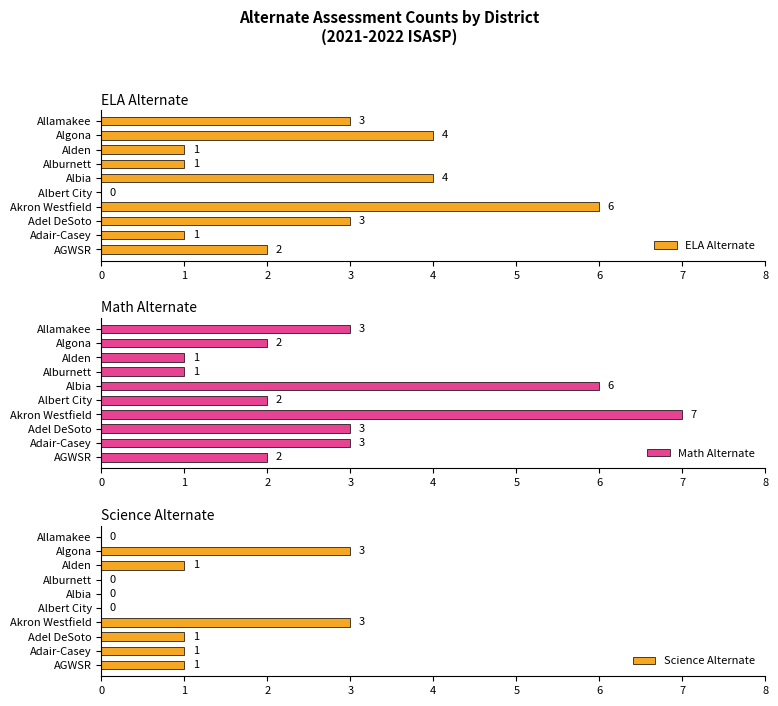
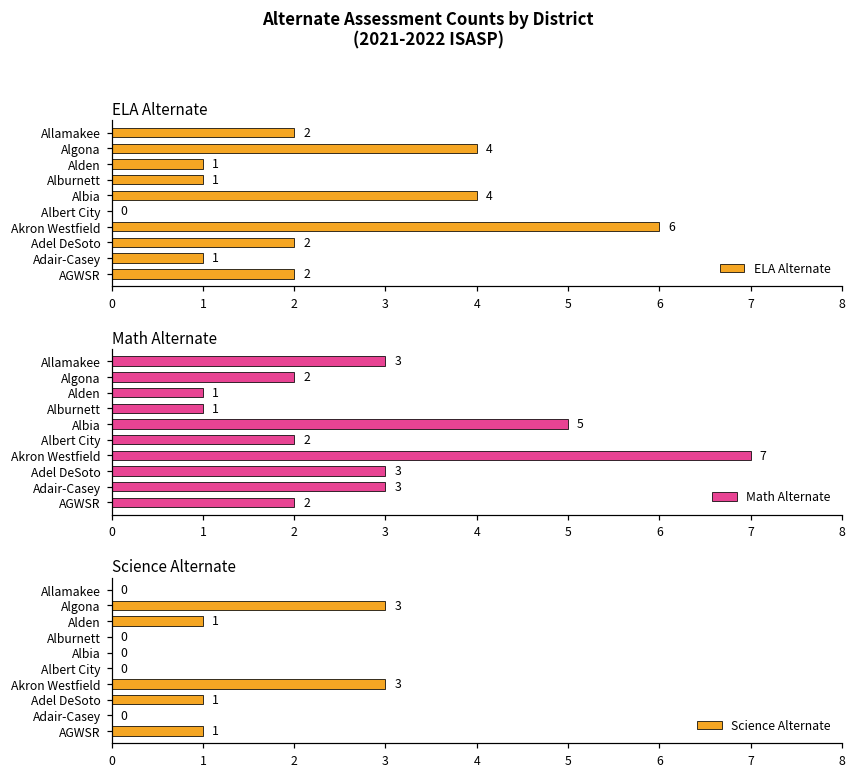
ELA Alternate, Allamakee: 3 -> 2
ELA Alternate, Adel DeSoto: 3 -> 2
Math Alternate, Albia: 6 -> 5
Science Alternate, Adair-Casey: 1 -> 0
